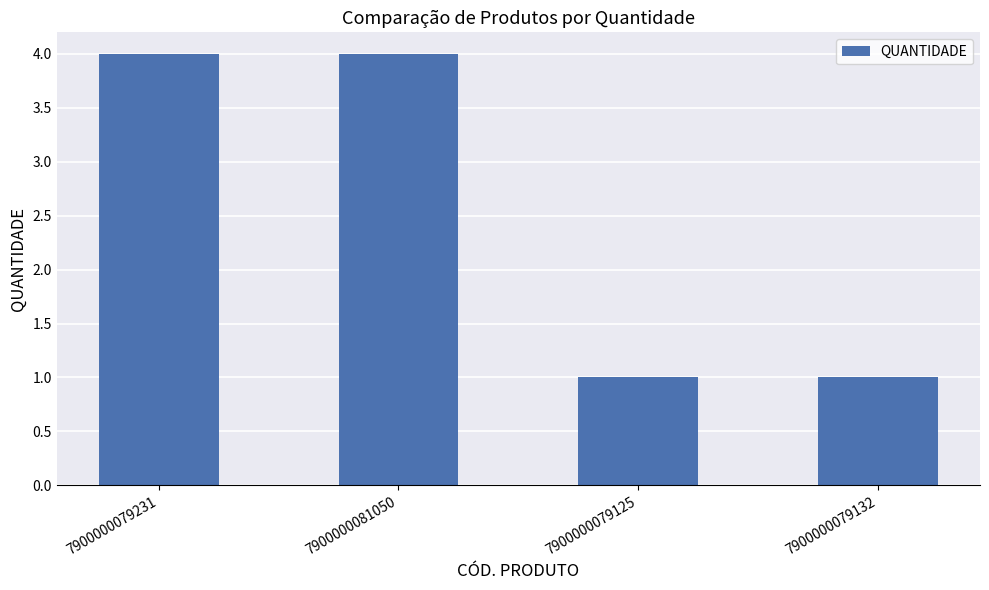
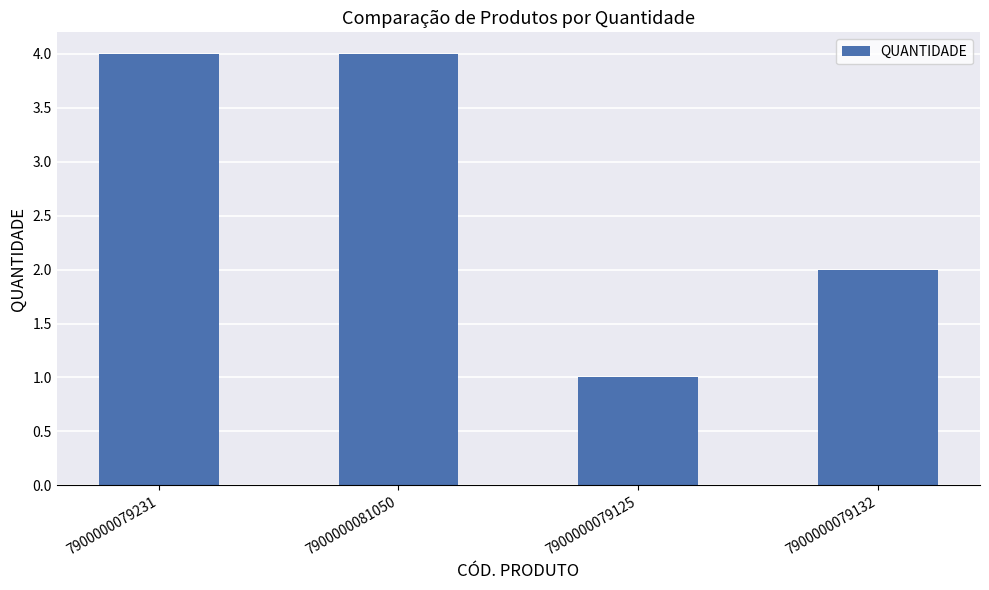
7900000079132: 1 -> 2
